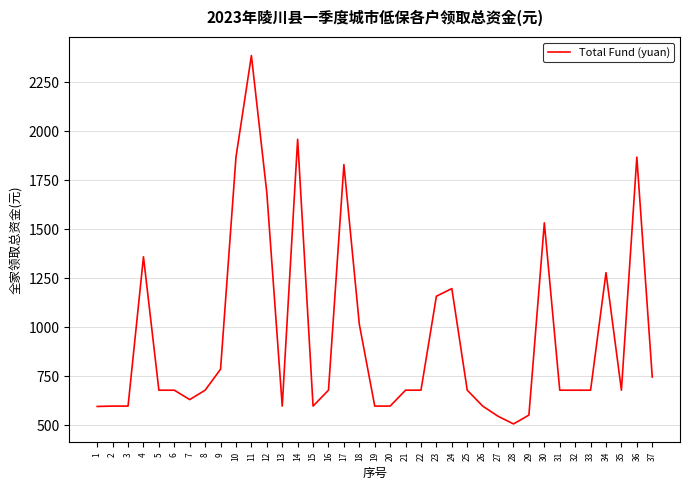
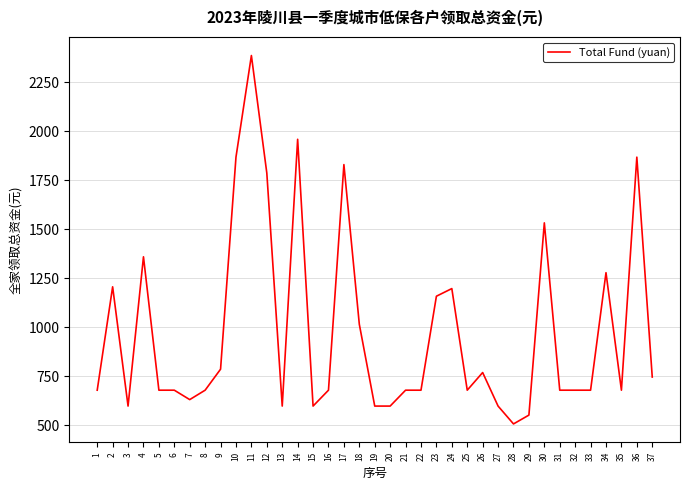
1: 600 -> 680
2: 600 -> 1210
12: 1690 -> 1790
26: 600 -> 770
27: 550 -> 600
